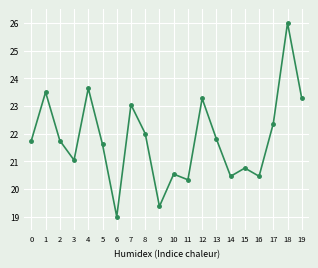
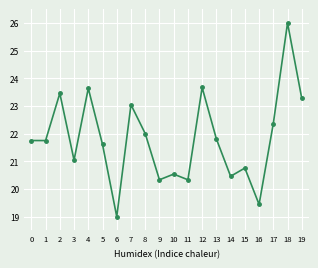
1: 23.5 -> 21.7
2: 21.7 -> 23.5
9: 19.4 -> 20.3
12: 23.3 -> 23.7
16: 20.5 -> 19.4
